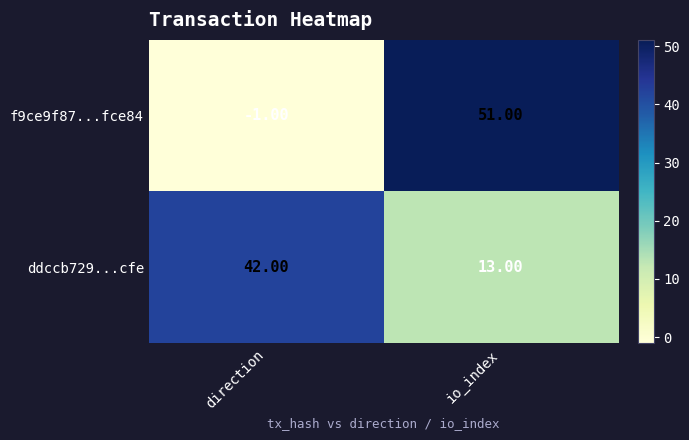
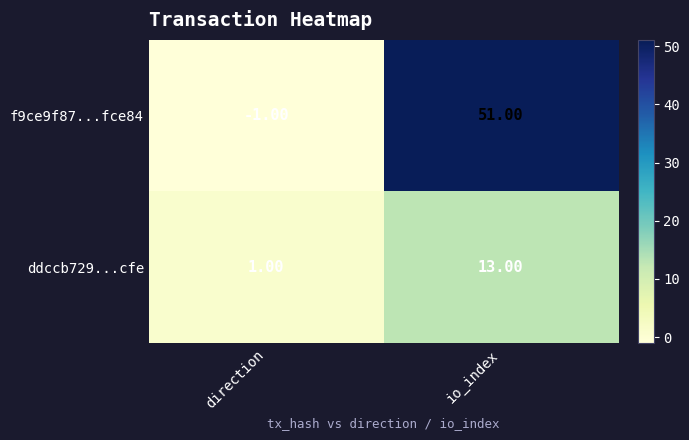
ddccb729...cfe, direction: 42.00 -> 1.00
